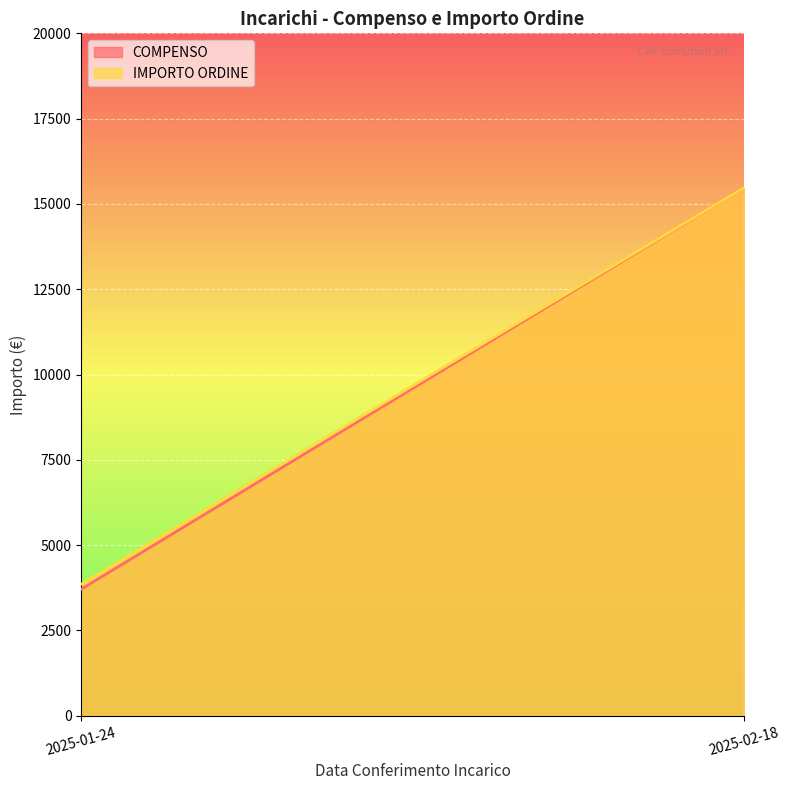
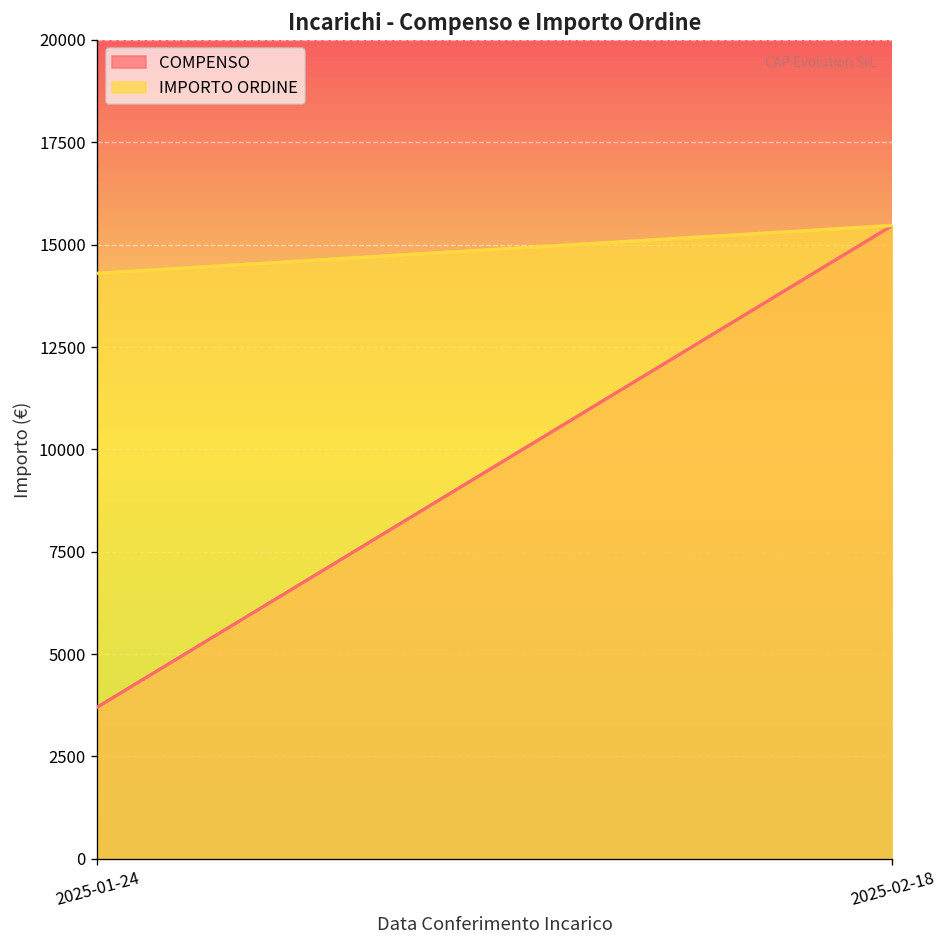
IMPORTO ORDINE, 2025-01-24: 3900 -> 14300
